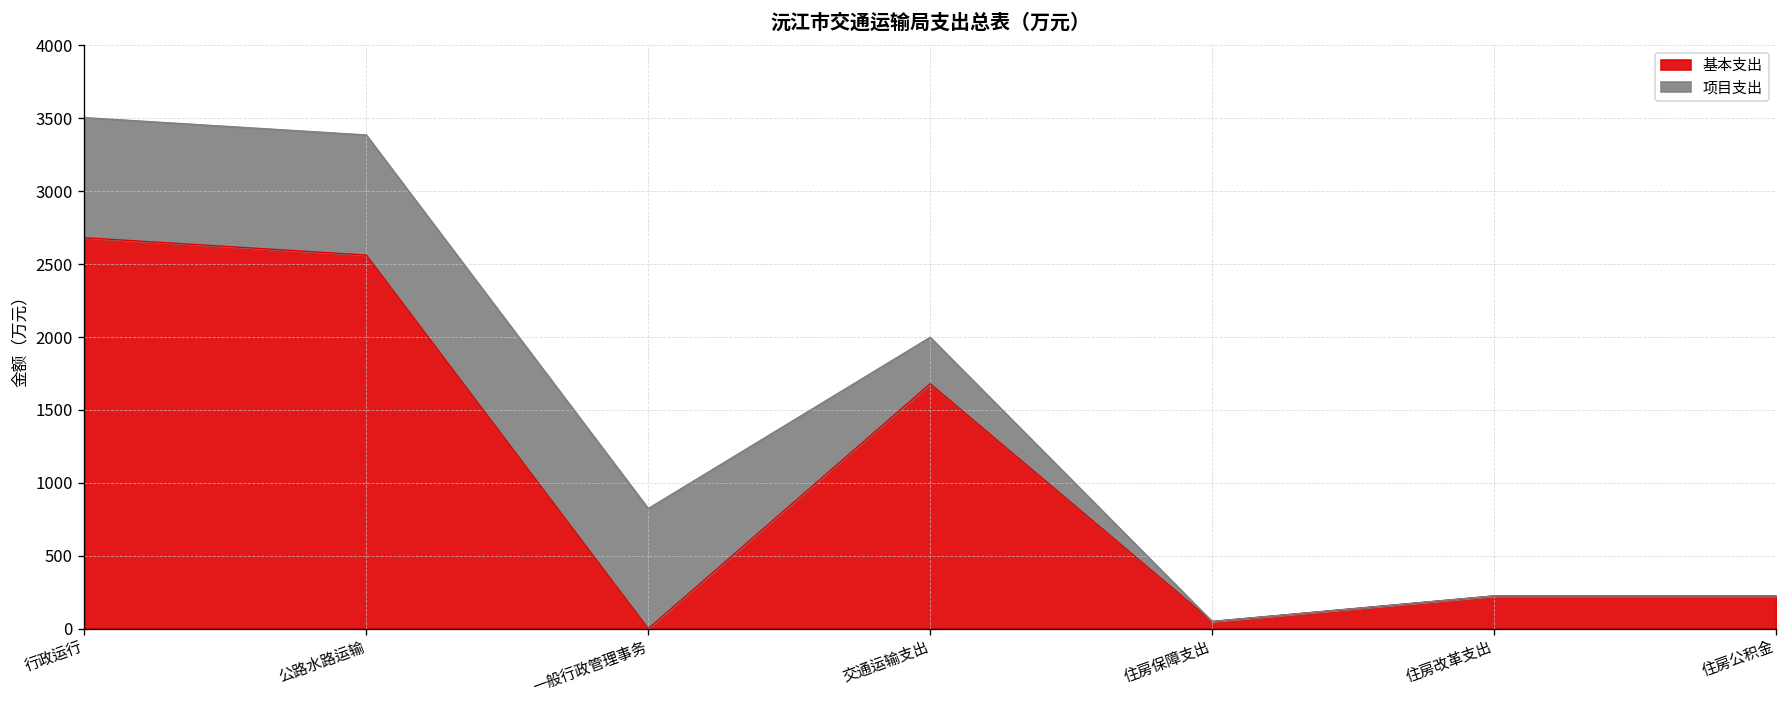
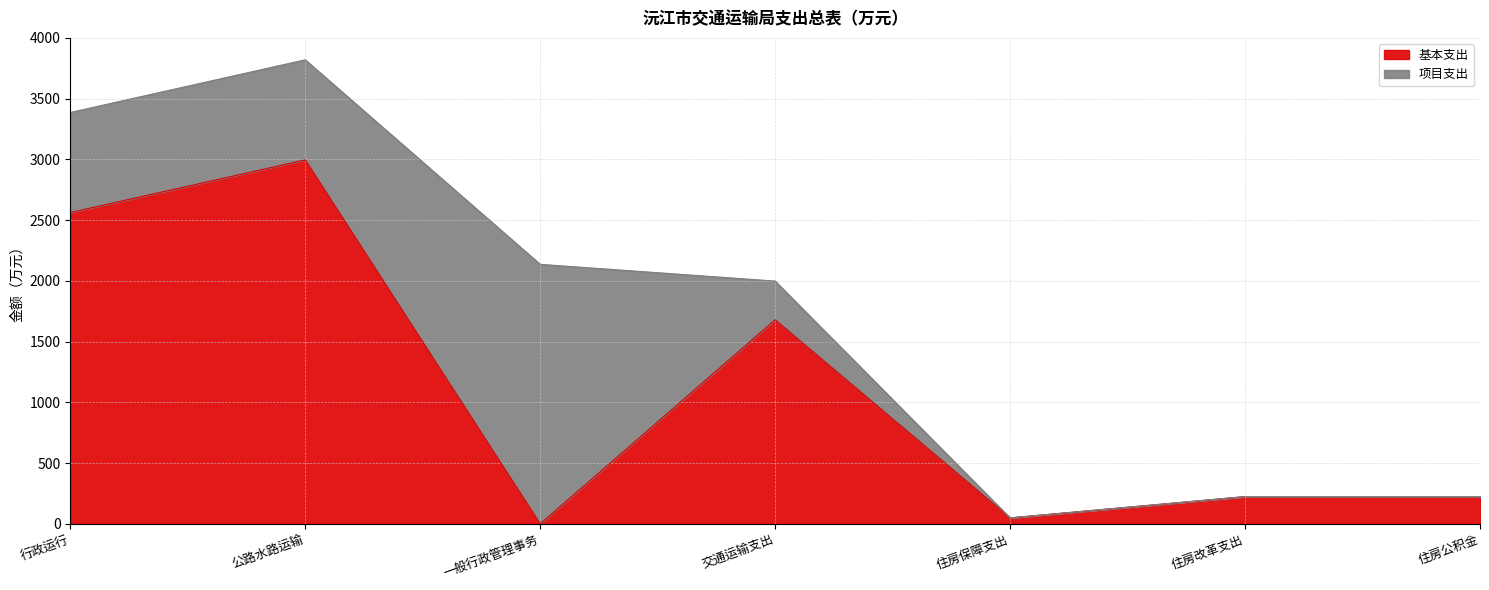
基本支出, 行政运行: 2680 -> 2560
基本支出, 公路水路运输: 2560 -> 3000
项目支出, 一般行政管理事务: 820 -> 2140
